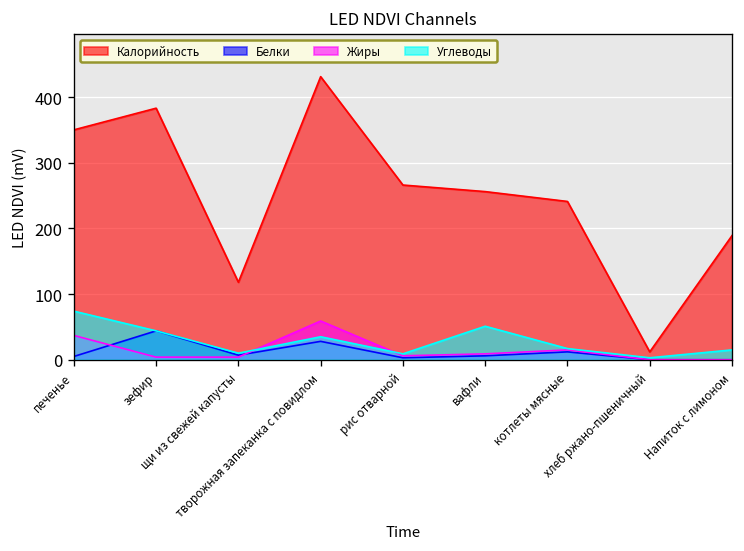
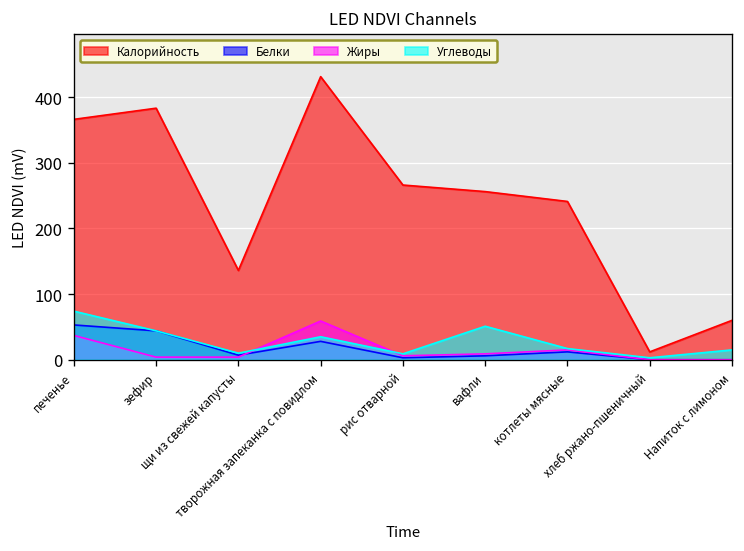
Калорийность, печенье: 350 -> 370
Белки, печенье: 10 -> 50
Калорийность, щи из свежей капусты: 120 -> 140
Калорийность, Напиток с лимоном: 190 -> 60
